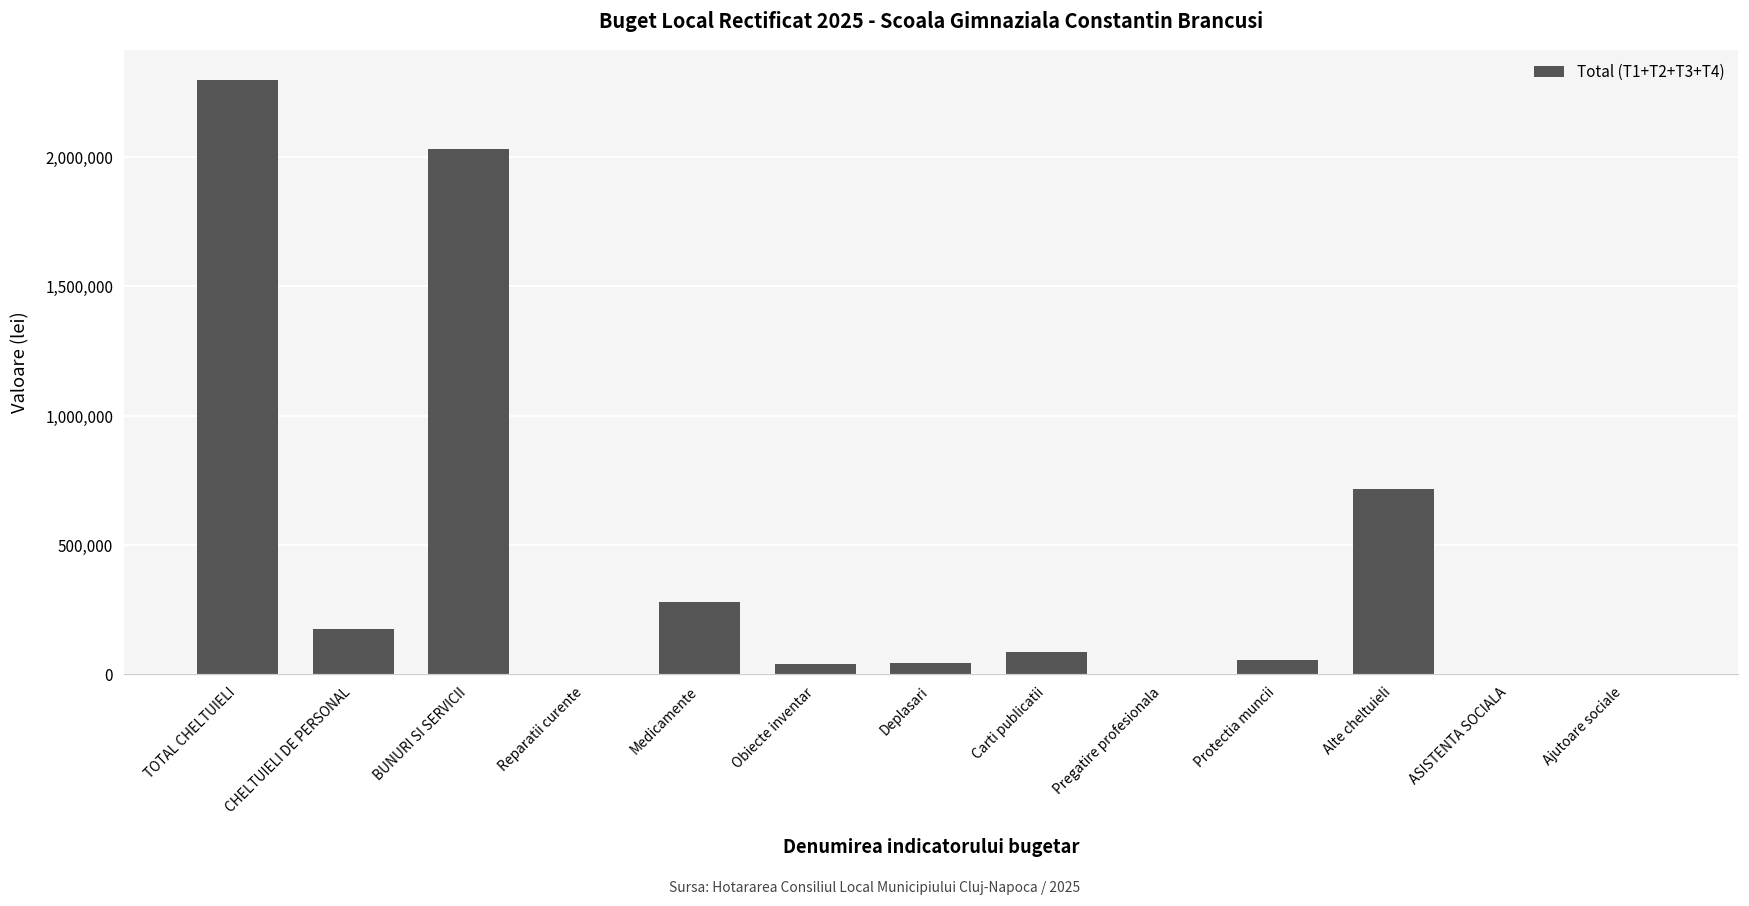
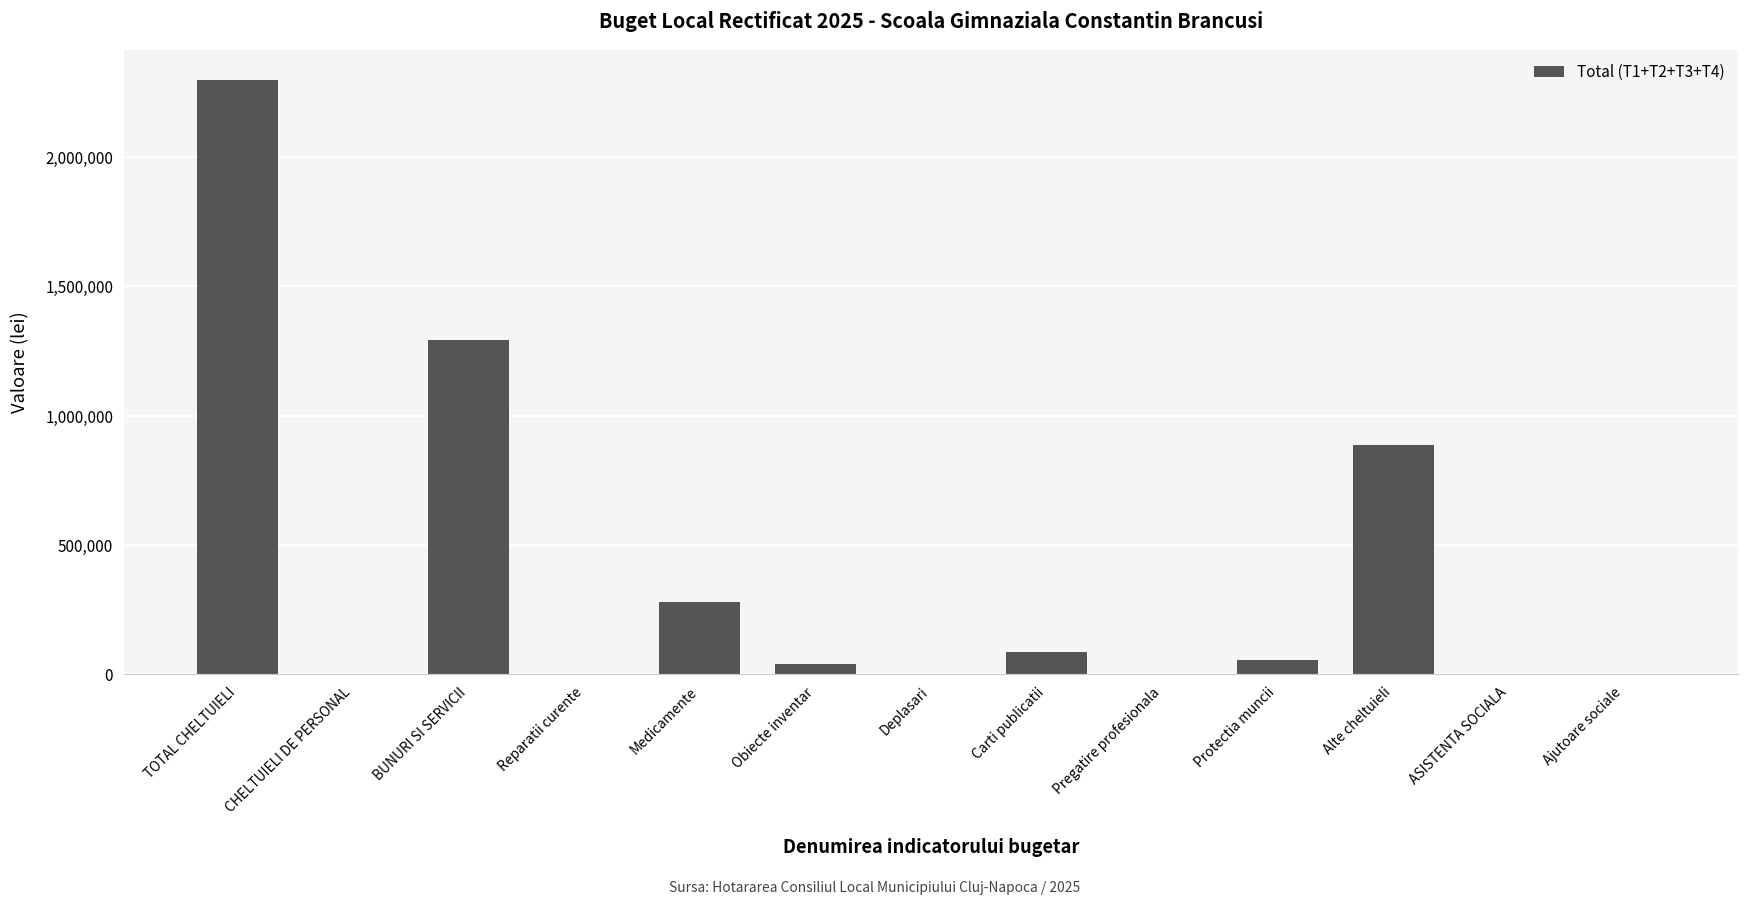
CHELTUIELI DE PERSONAL: 170,000 -> 0
BUNURI SI SERVICII: 2,030,000 -> 1,290,000
Deplasari: 40,000 -> 0
Alte cheltuieli: 720,000 -> 890,000
